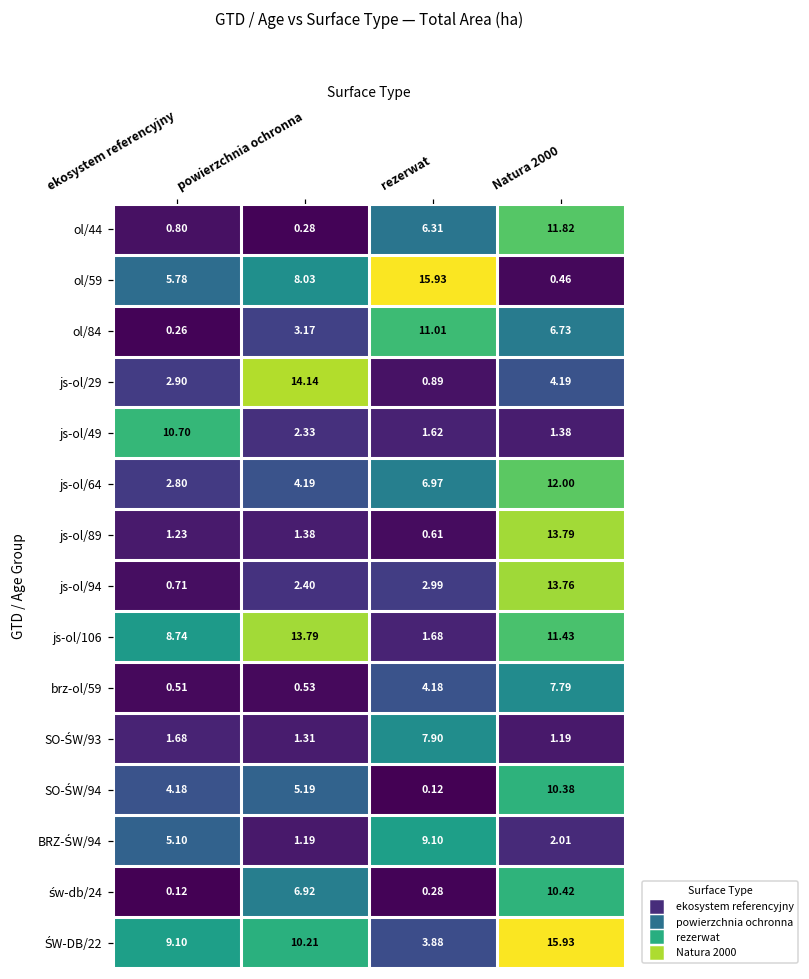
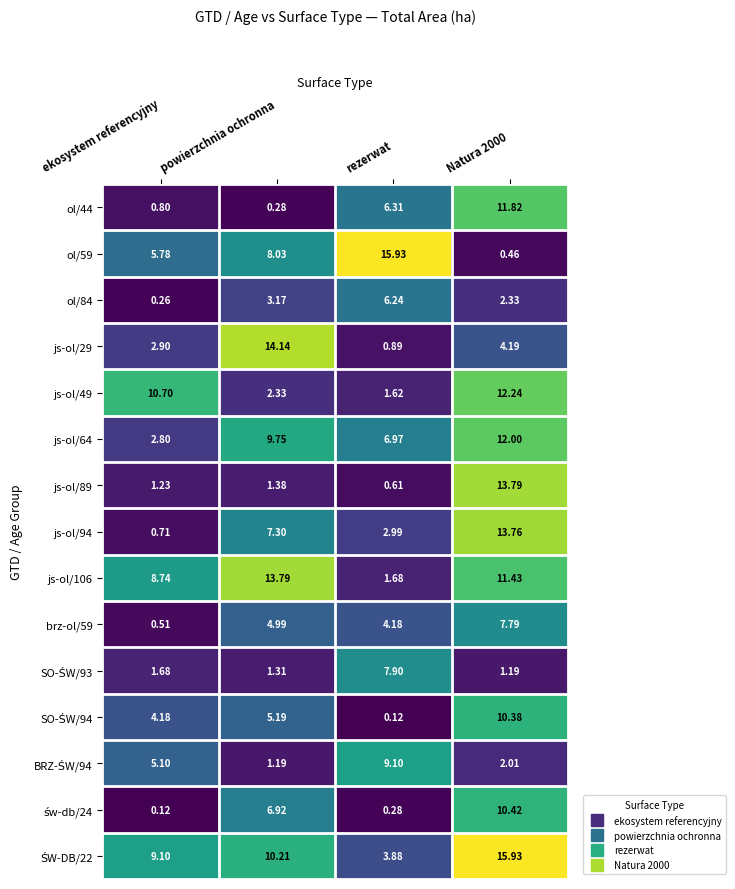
ol/84, rezerwat: 11.01 -> 6.24
ol/84, Natura 2000: 6.73 -> 2.33
js-ol/49, Natura 2000: 1.38 -> 12.24
js-ol/64, powierzchnia ochronna: 4.19 -> 9.75
js-ol/94, powierzchnia ochronna: 2.40 -> 7.30
brz-ol/59, powierzchnia ochronna: 0.53 -> 4.99
